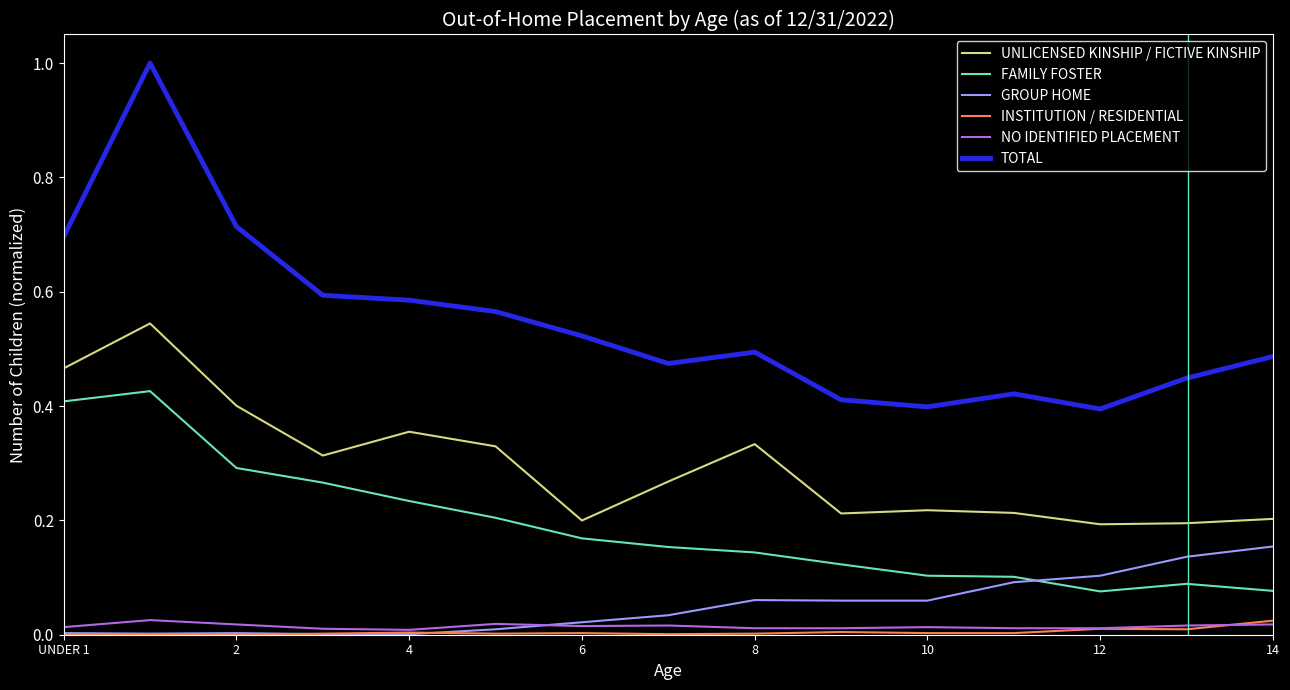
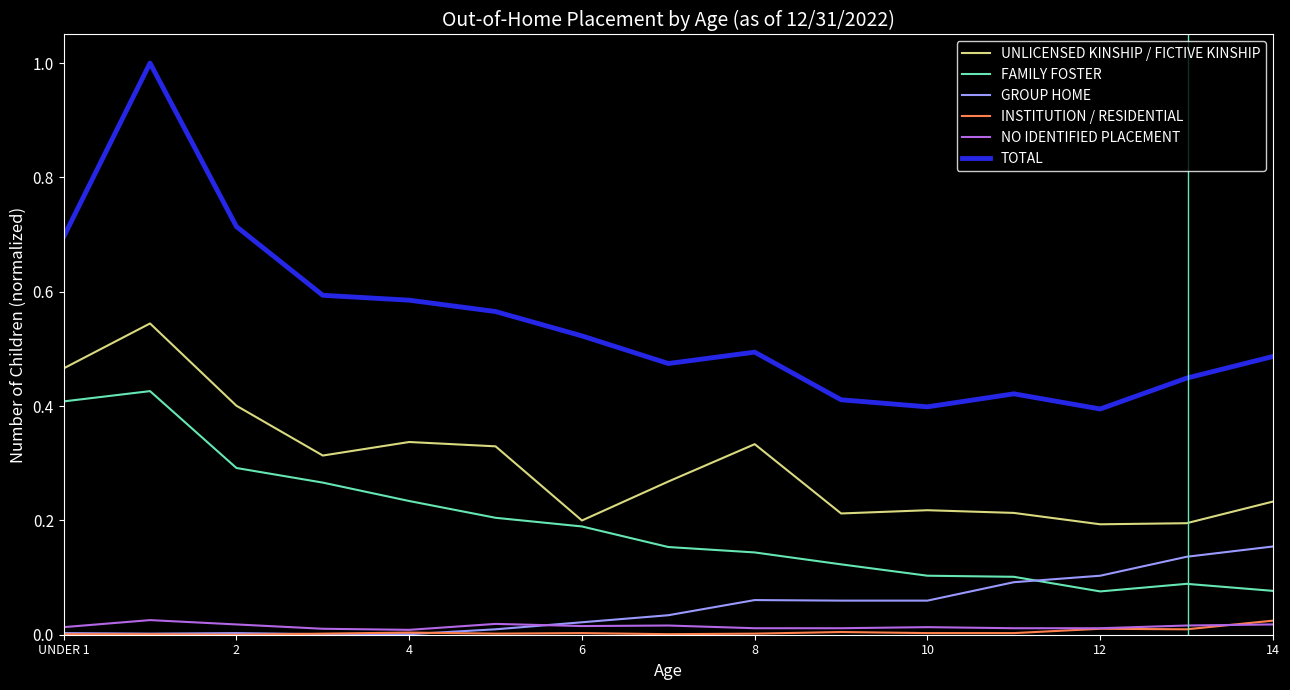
UNLICENSED KINSHIP / FICTIVE KINSHIP, 4: 0.36 -> 0.34
FAMILY FOSTER, 6: 0.17 -> 0.19
UNLICENSED KINSHIP / FICTIVE KINSHIP, 14: 0.20 -> 0.23
